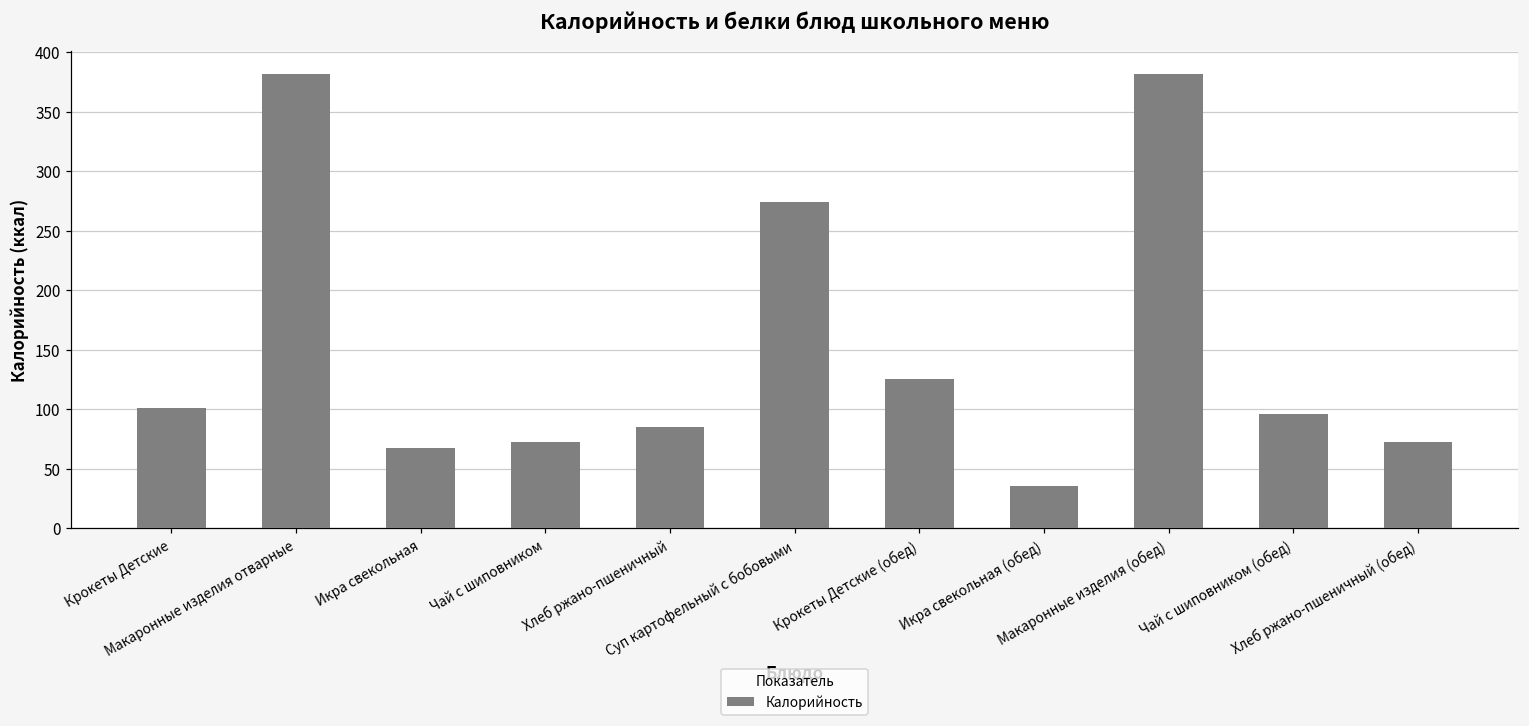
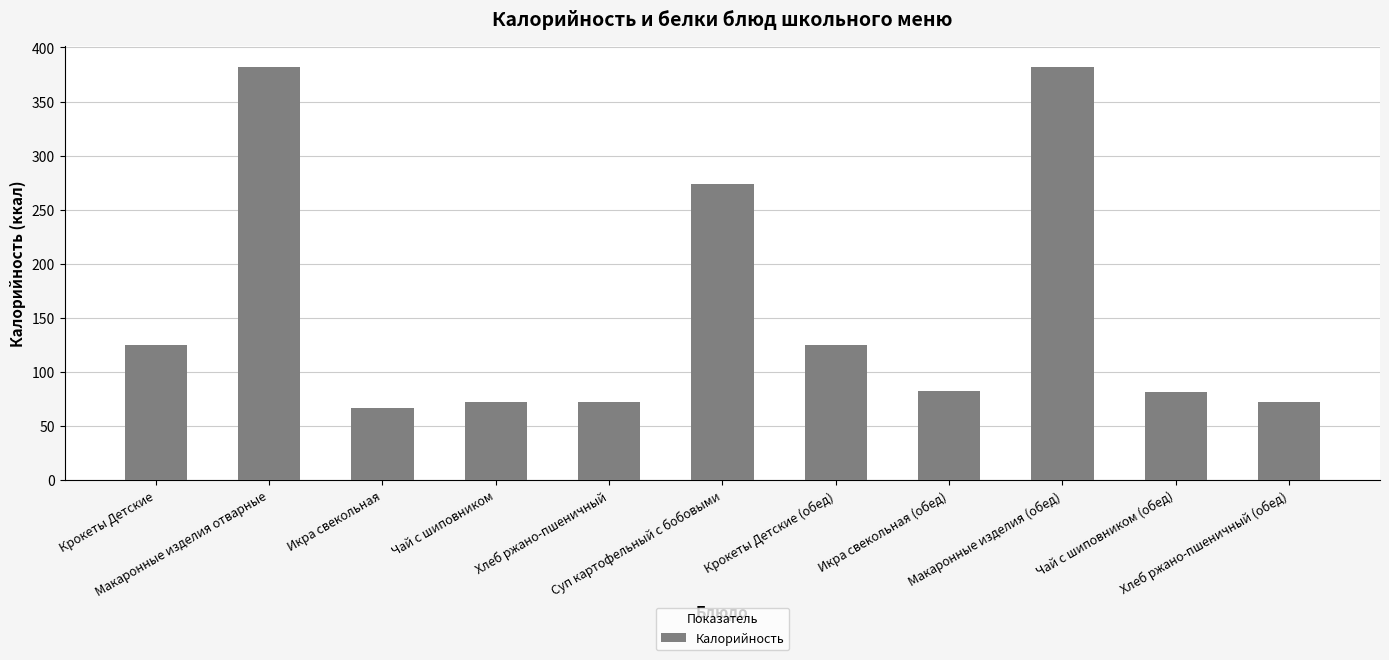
Крокеты Детские: 101 -> 125
Хлеб ржано-пшеничный: 85 -> 72
Икра свекольная (обед): 35 -> 82
Чай с шиповником (обед): 96 -> 81
